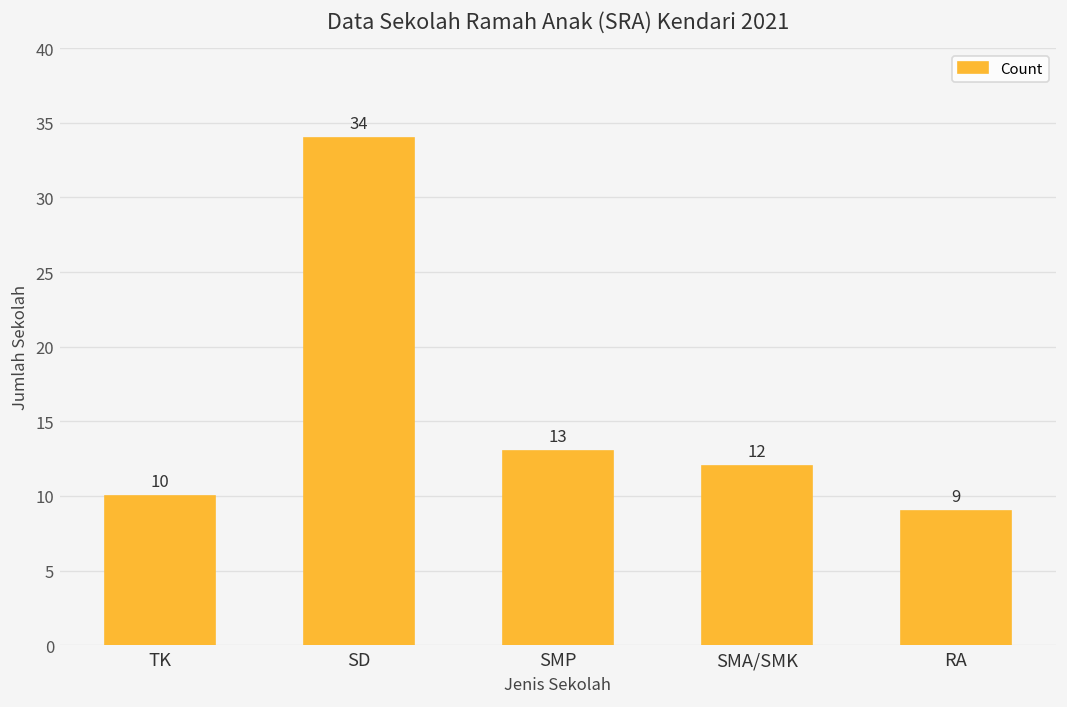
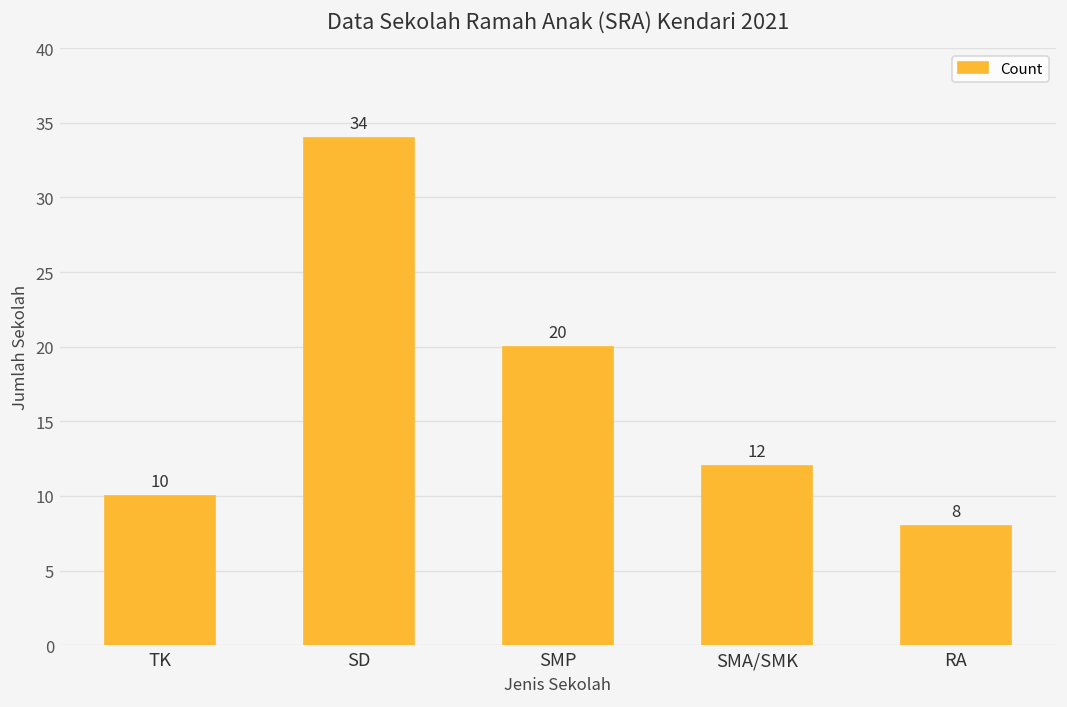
SMP: 13 -> 20
RA: 9 -> 8
